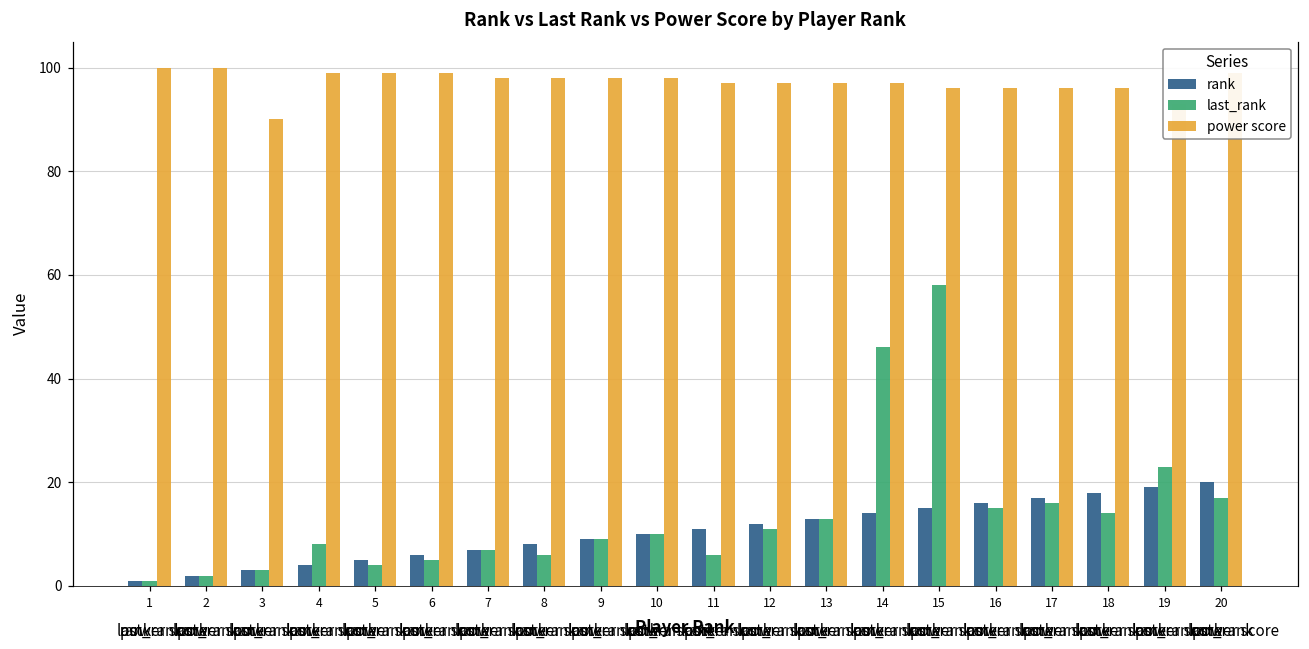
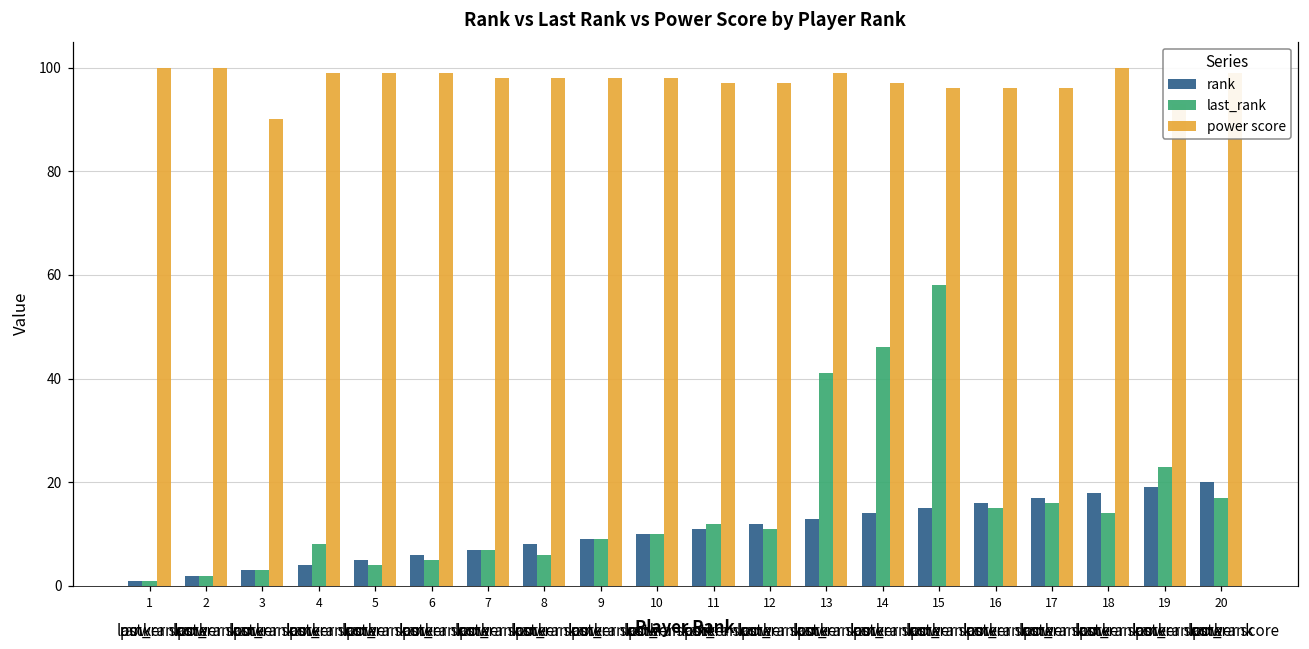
last_rank, 11: 6 -> 12
last_rank, 13: 13 -> 41
power score, 13: 97 -> 99
power score, 18: 96 -> 100
